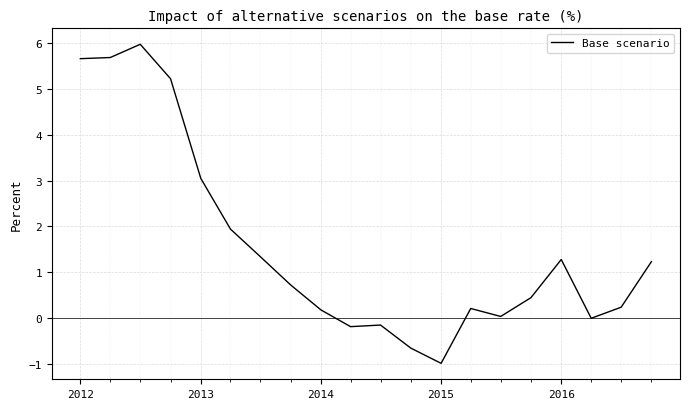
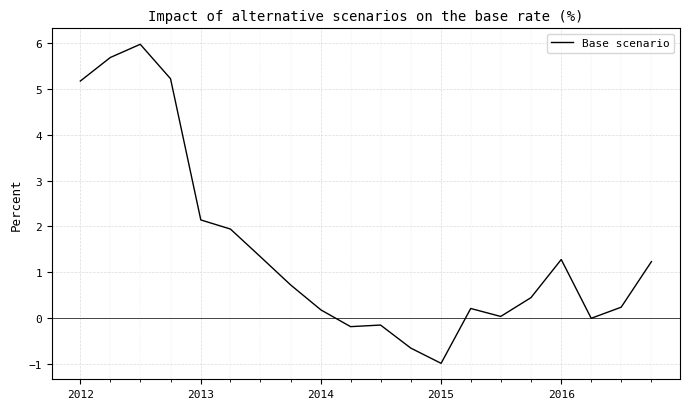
2012: 5.7 -> 5.2
2013: 3.0 -> 2.1
